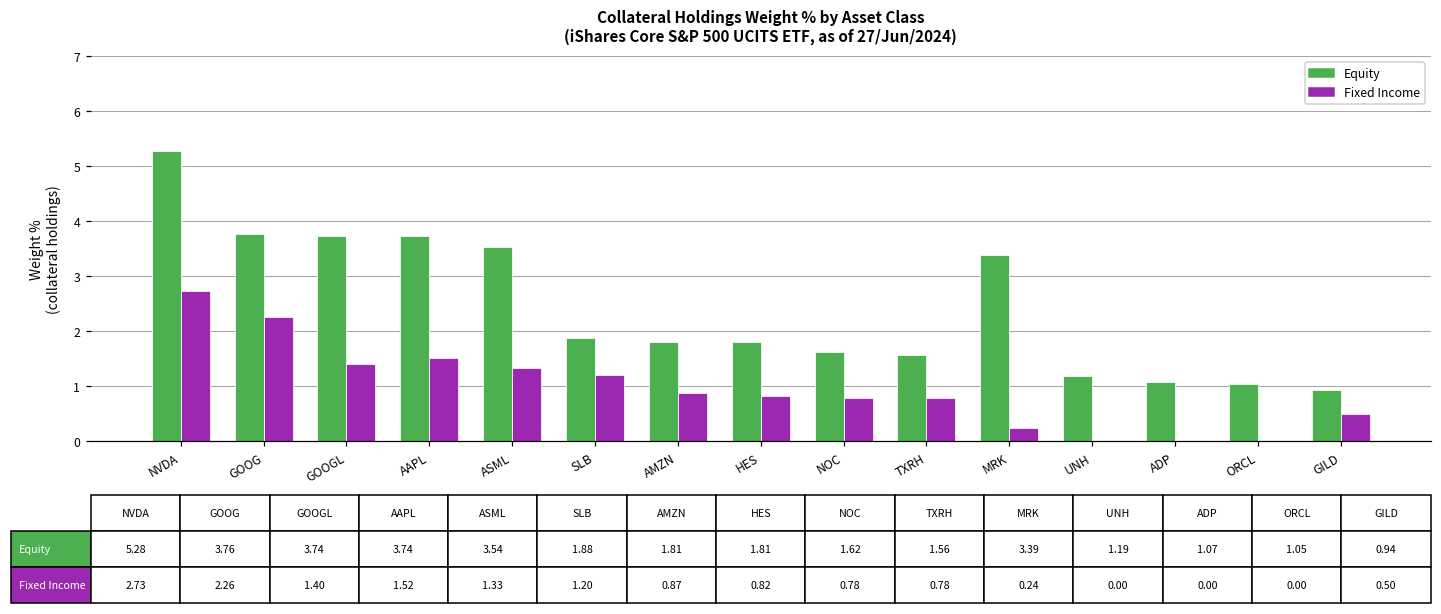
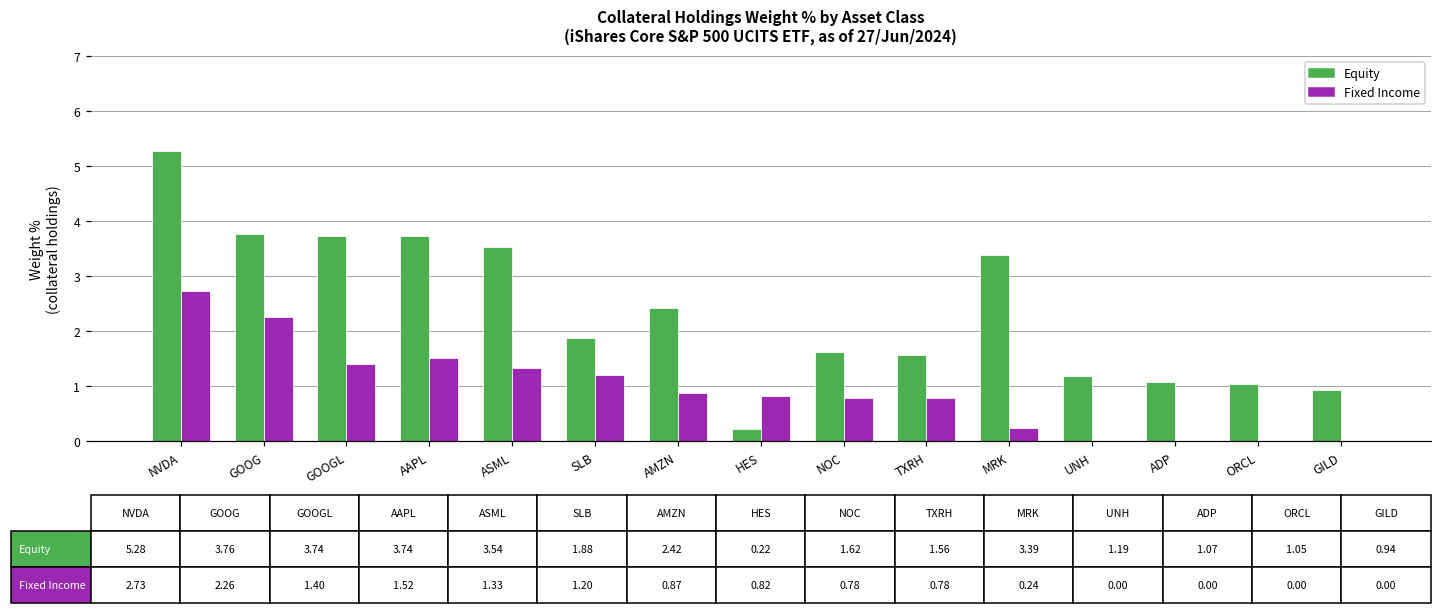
Equity, AMZN: 1.81 -> 2.42
Equity, HES: 1.81 -> 0.22
Fixed Income, GILD: 0.50 -> 0.00
